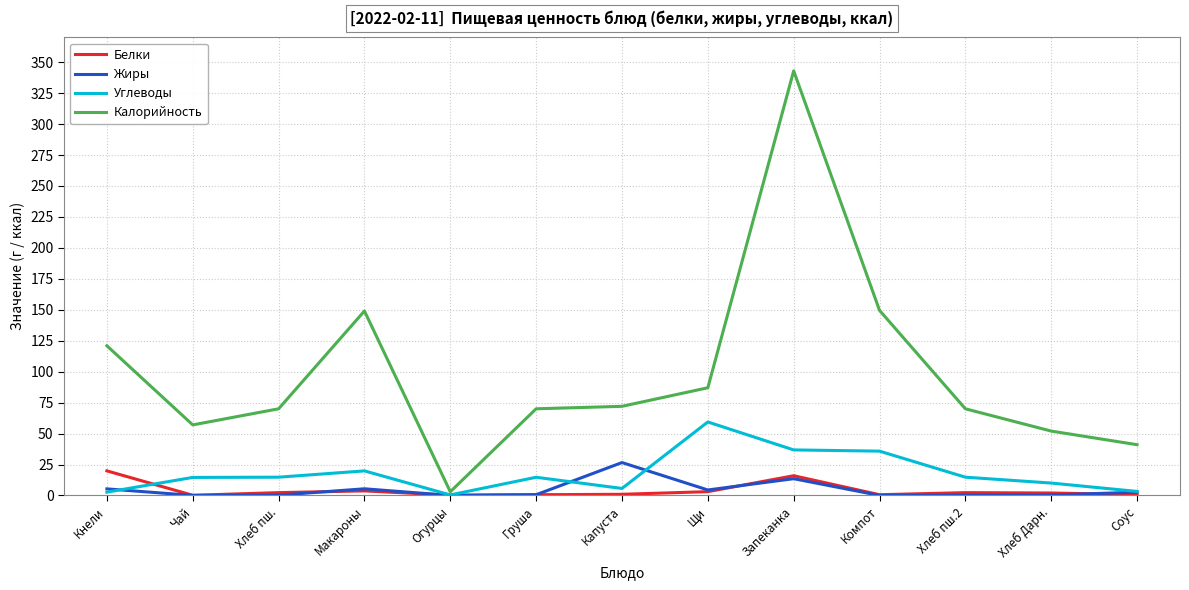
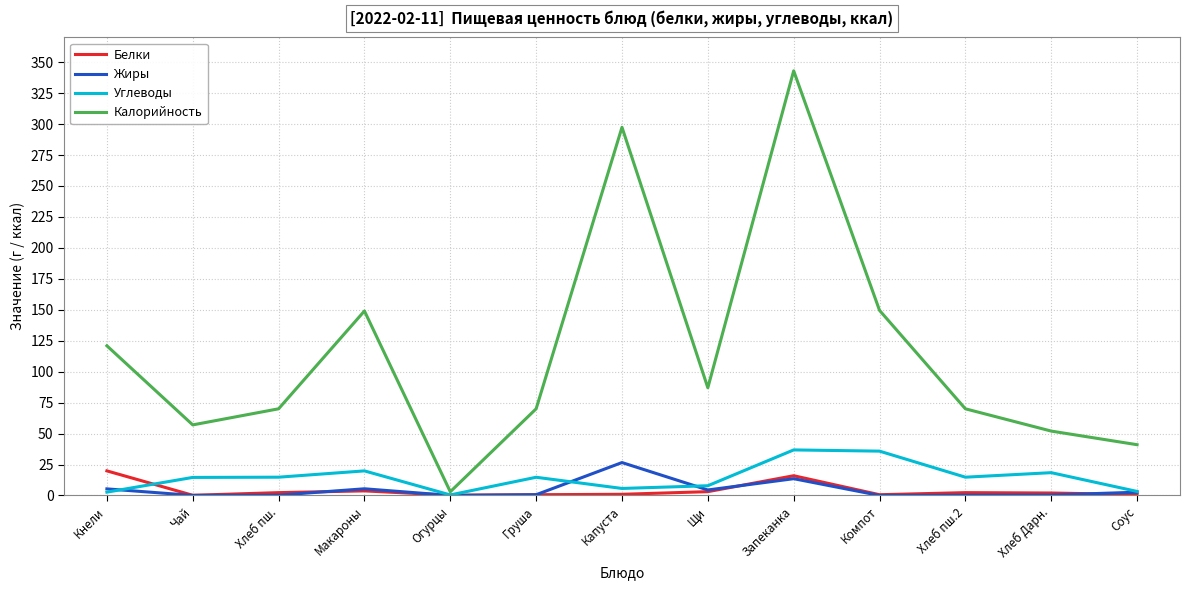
Калорийность, Капуста: 72 -> 297
Углеводы, Щи: 59 -> 8
Углеводы, Хлеб Дарн.: 10 -> 18
